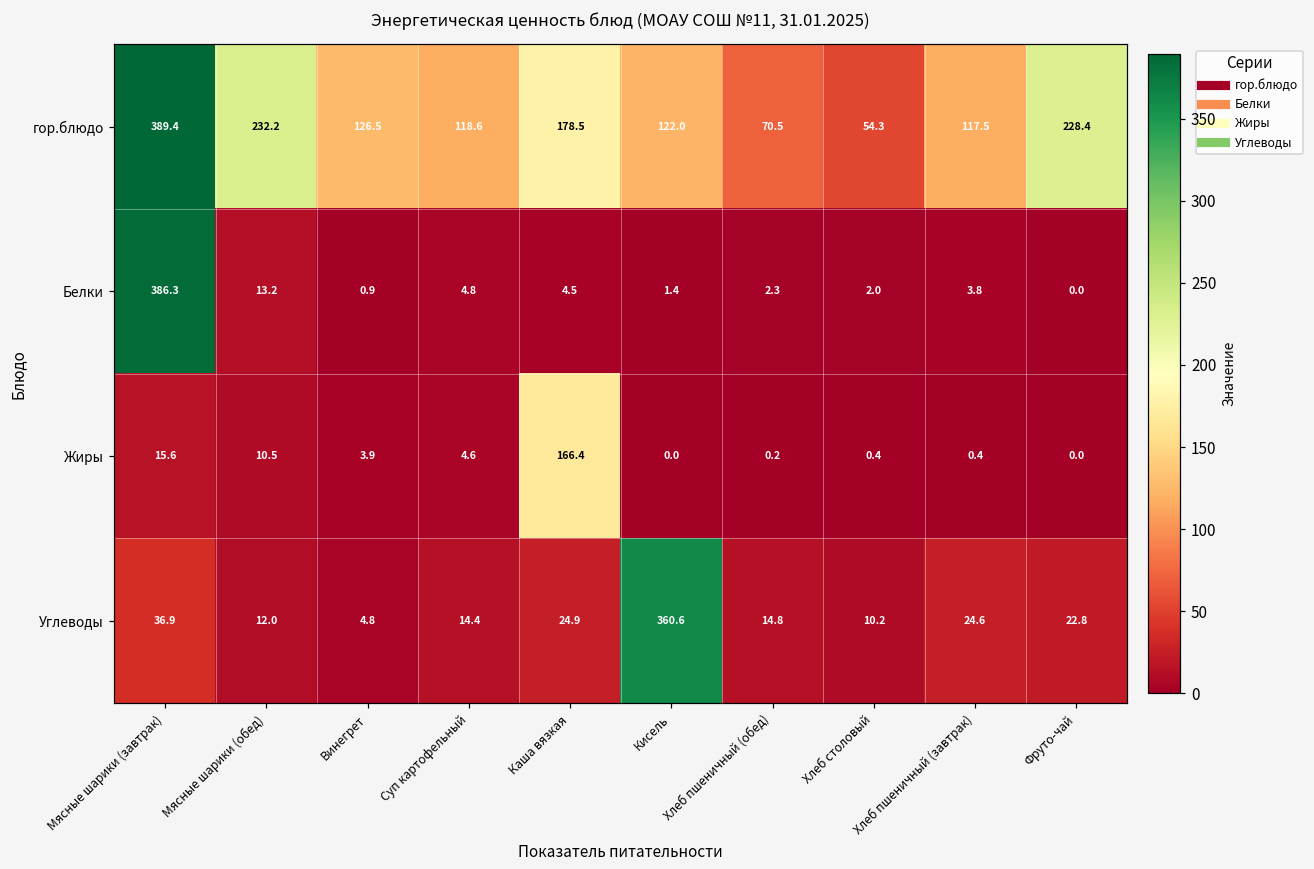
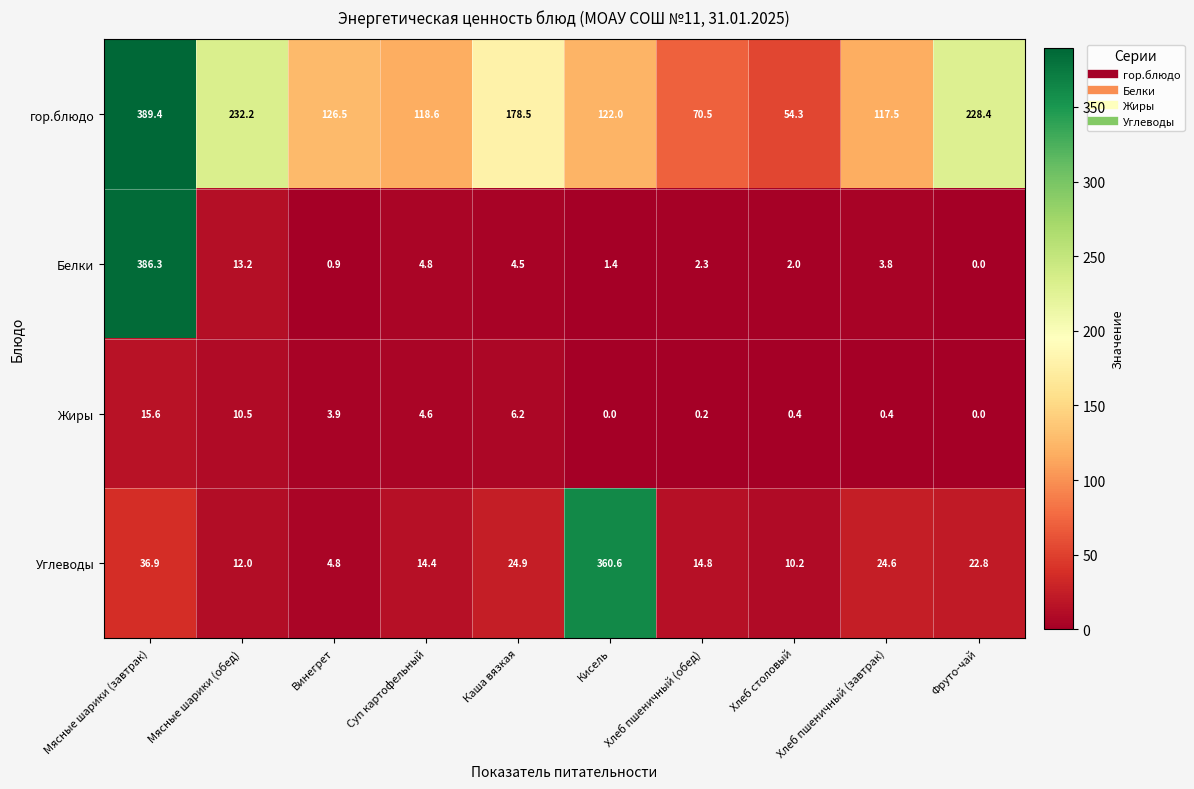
Жиры, Каша вязкая: 166.4 -> 6.2
